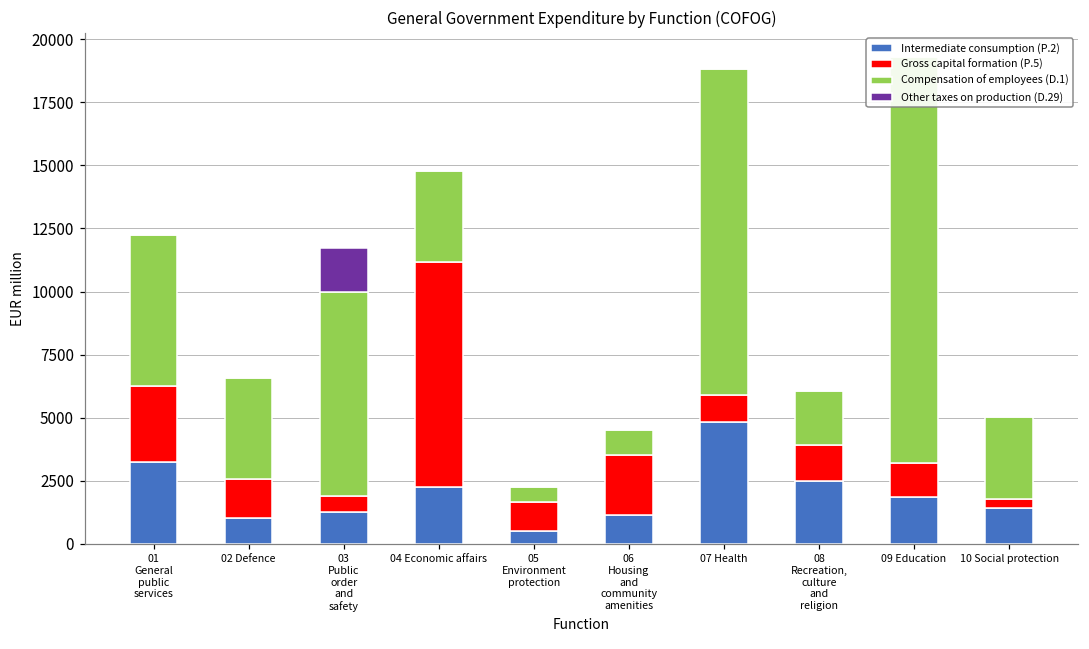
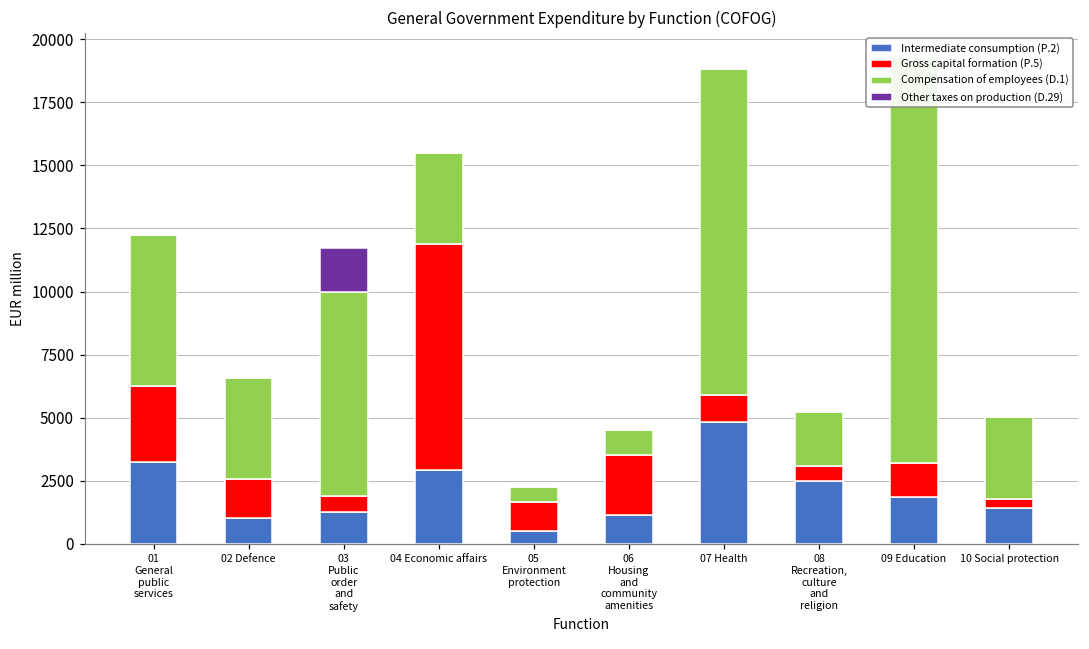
Intermediate consumption (P.2), 04 Economic affairs: 2200 -> 2900
Gross capital formation (P.5), 08 Recreation, culture and religion: 1400 -> 600
